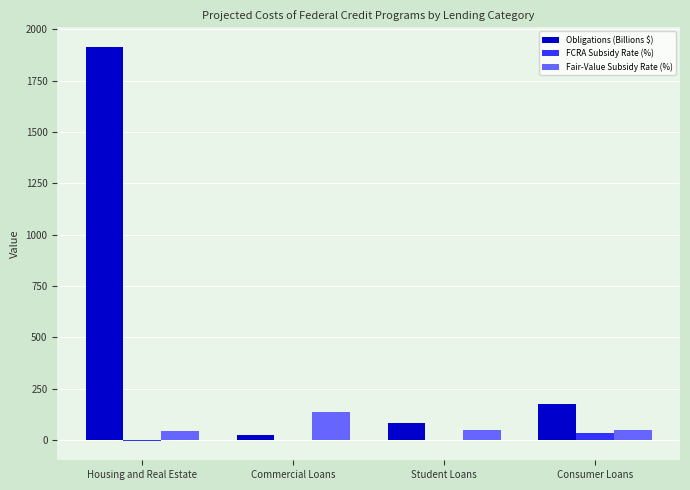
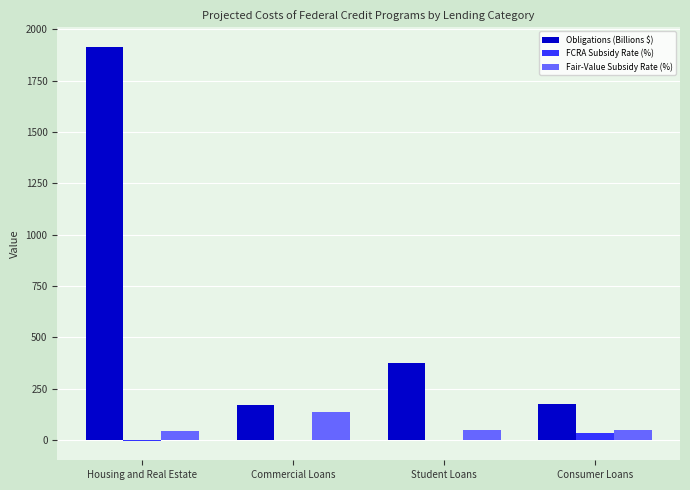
Obligations (Billions $), Commercial Loans: 20 -> 170
Obligations (Billions $), Student Loans: 80 -> 380
